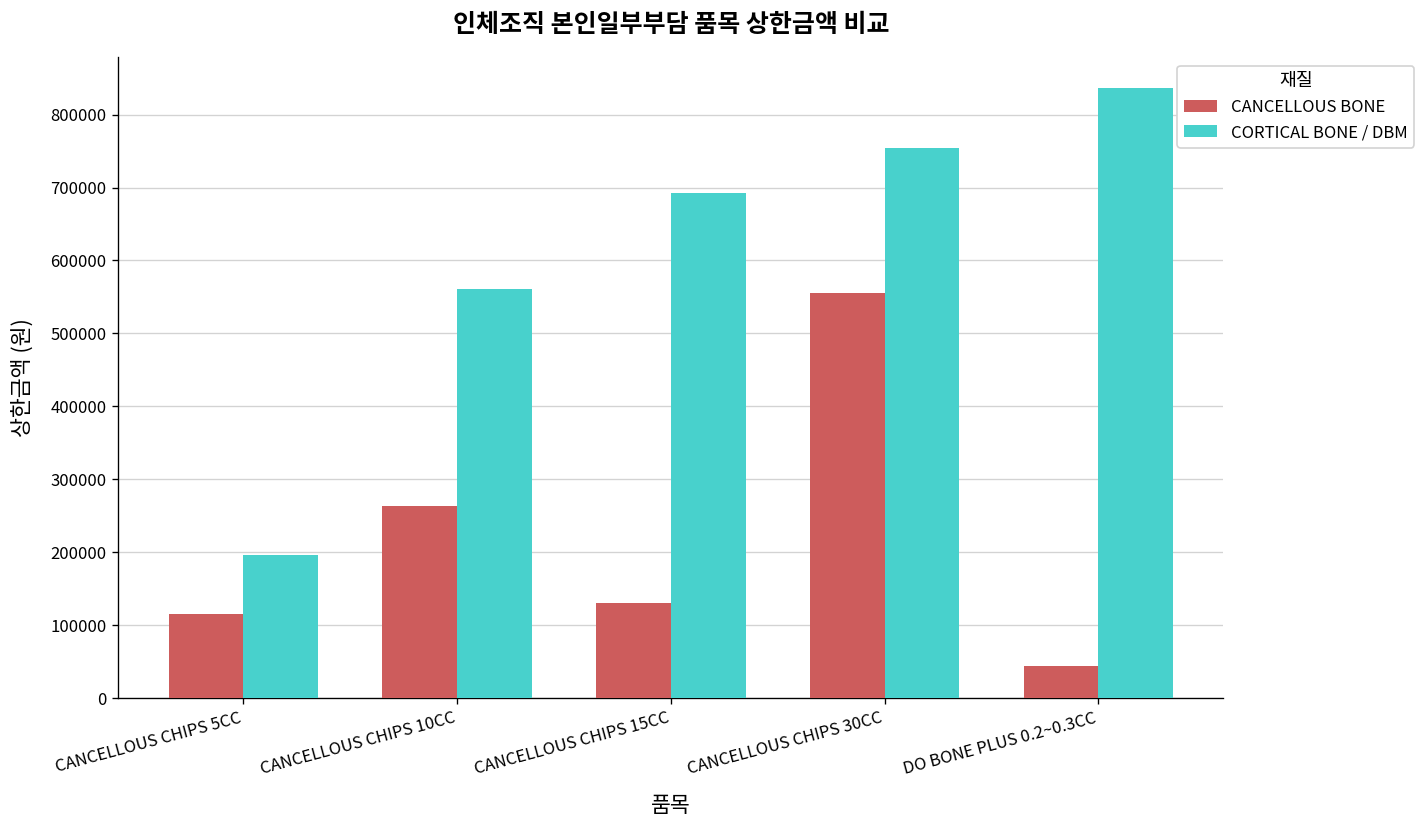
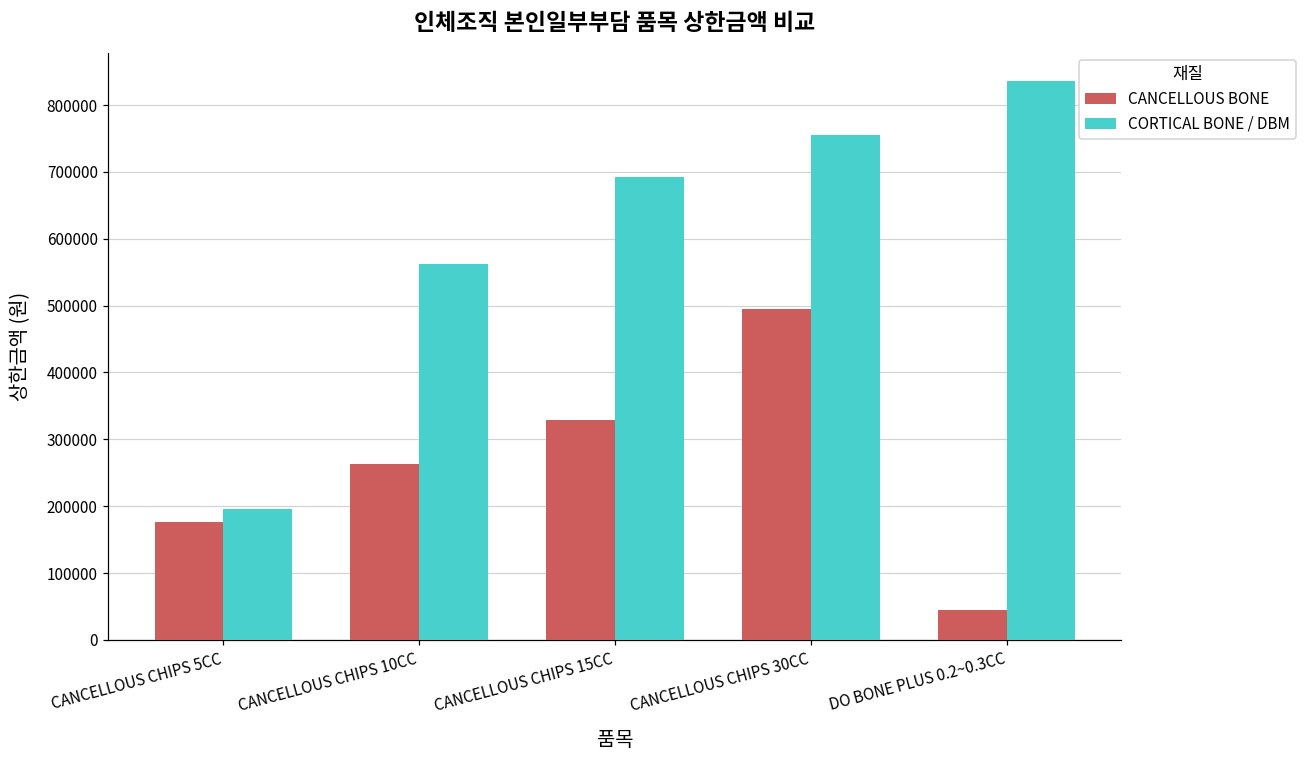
CANCELLOUS BONE, CANCELLOUS CHIPS 5CC: 120000 -> 180000
CANCELLOUS BONE, CANCELLOUS CHIPS 15CC: 130000 -> 330000
CANCELLOUS BONE, CANCELLOUS CHIPS 30CC: 560000 -> 490000
